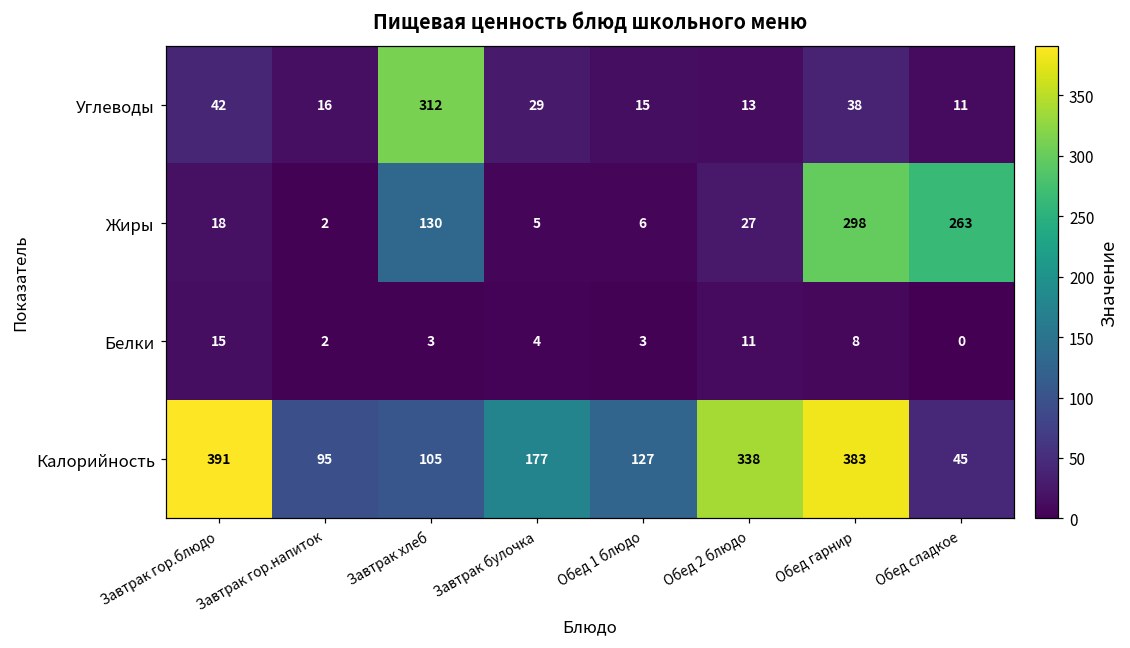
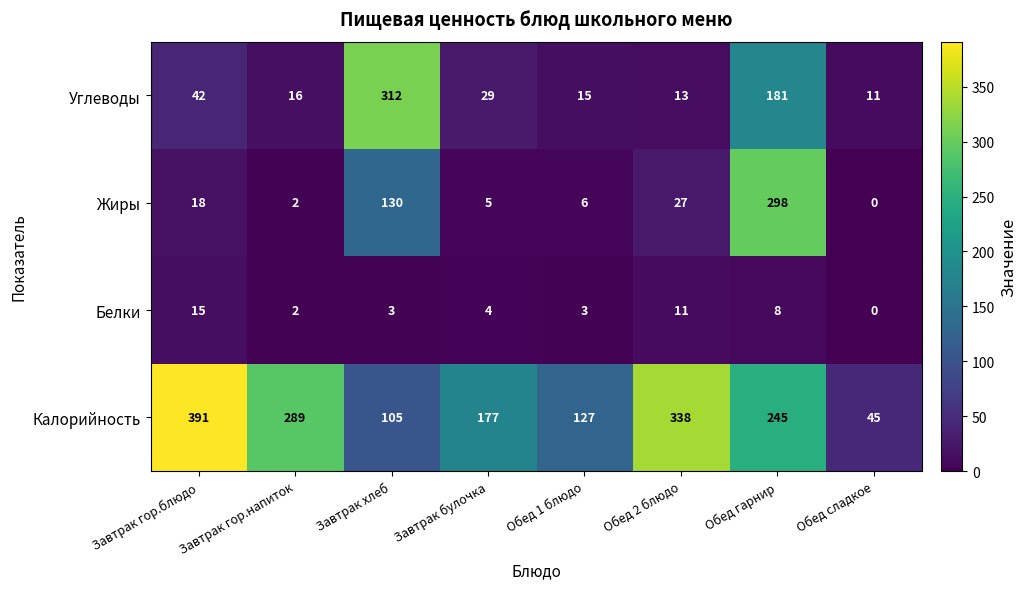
Углеводы, Обед гарнир: 38 -> 181
Жиры, Обед сладкое: 263 -> 0
Калорийность, Завтрак гор.напиток: 95 -> 289
Калорийность, Обед гарнир: 383 -> 245
